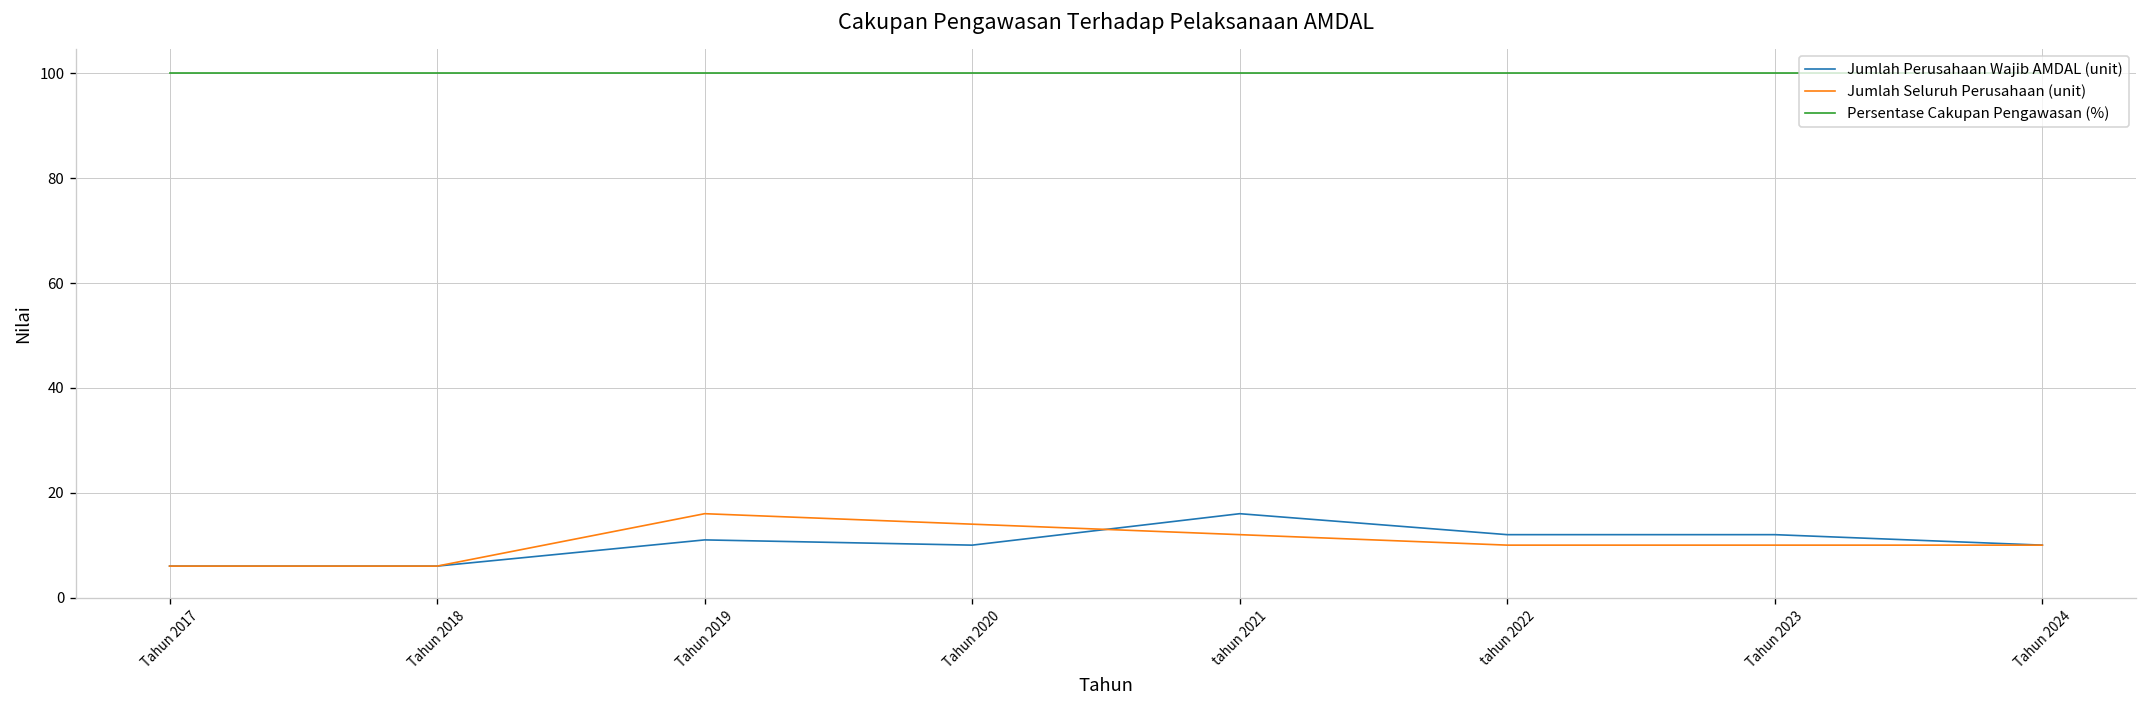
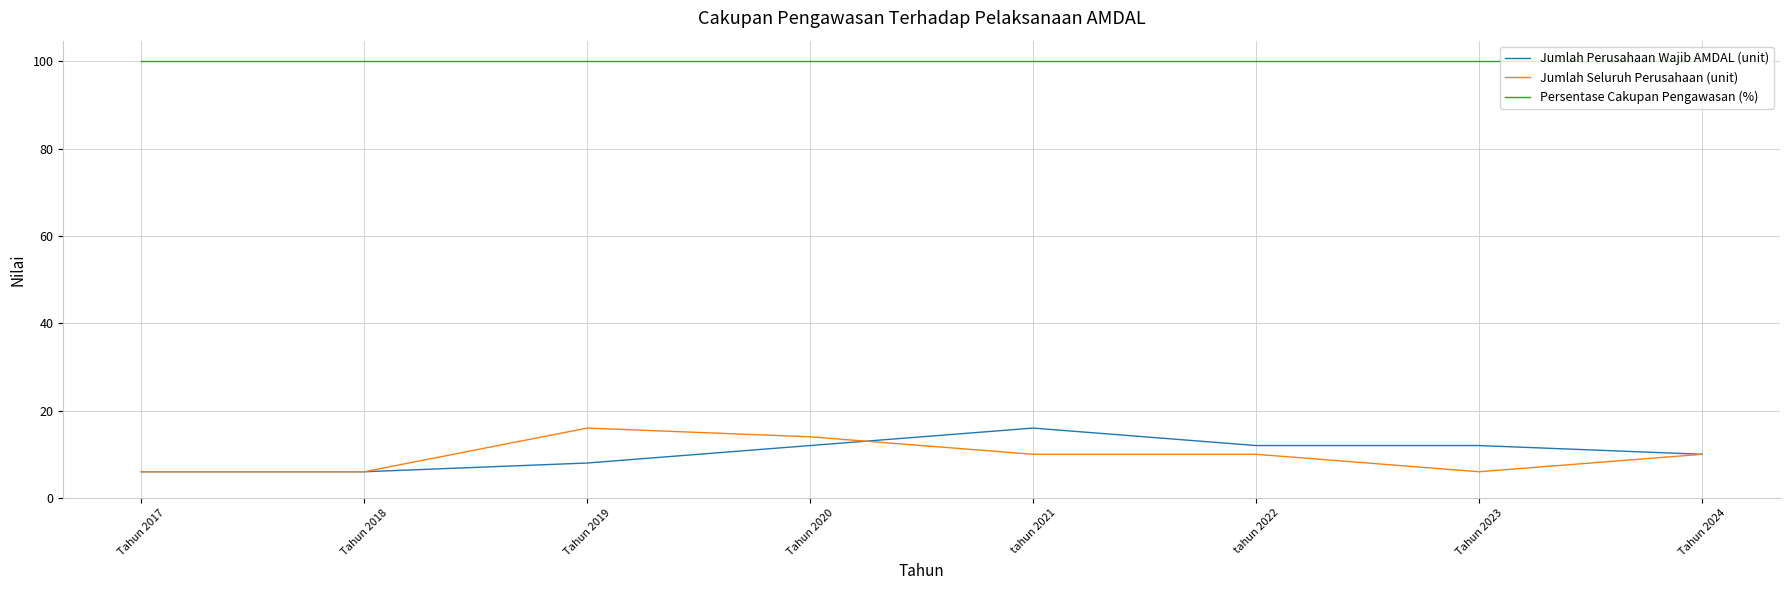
Jumlah Perusahaan Wajib AMDAL (unit), Tahun 2019: 11 -> 8
Jumlah Perusahaan Wajib AMDAL (unit), Tahun 2020: 10 -> 12
Jumlah Seluruh Perusahaan (unit), tahun 2021: 12 -> 10
Jumlah Seluruh Perusahaan (unit), Tahun 2023: 10 -> 6
